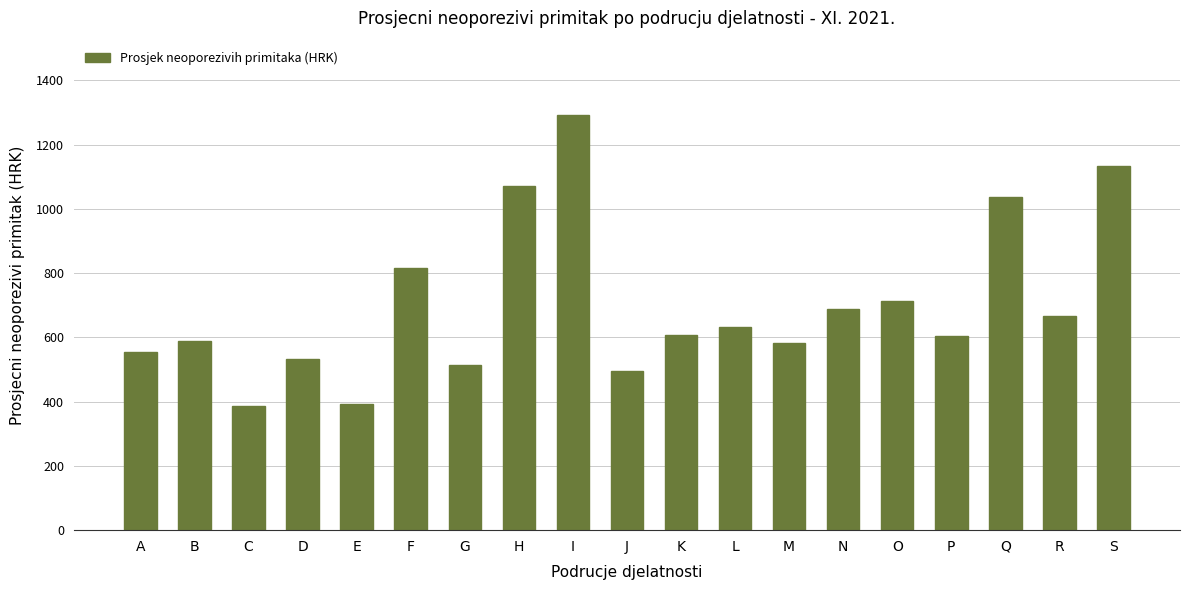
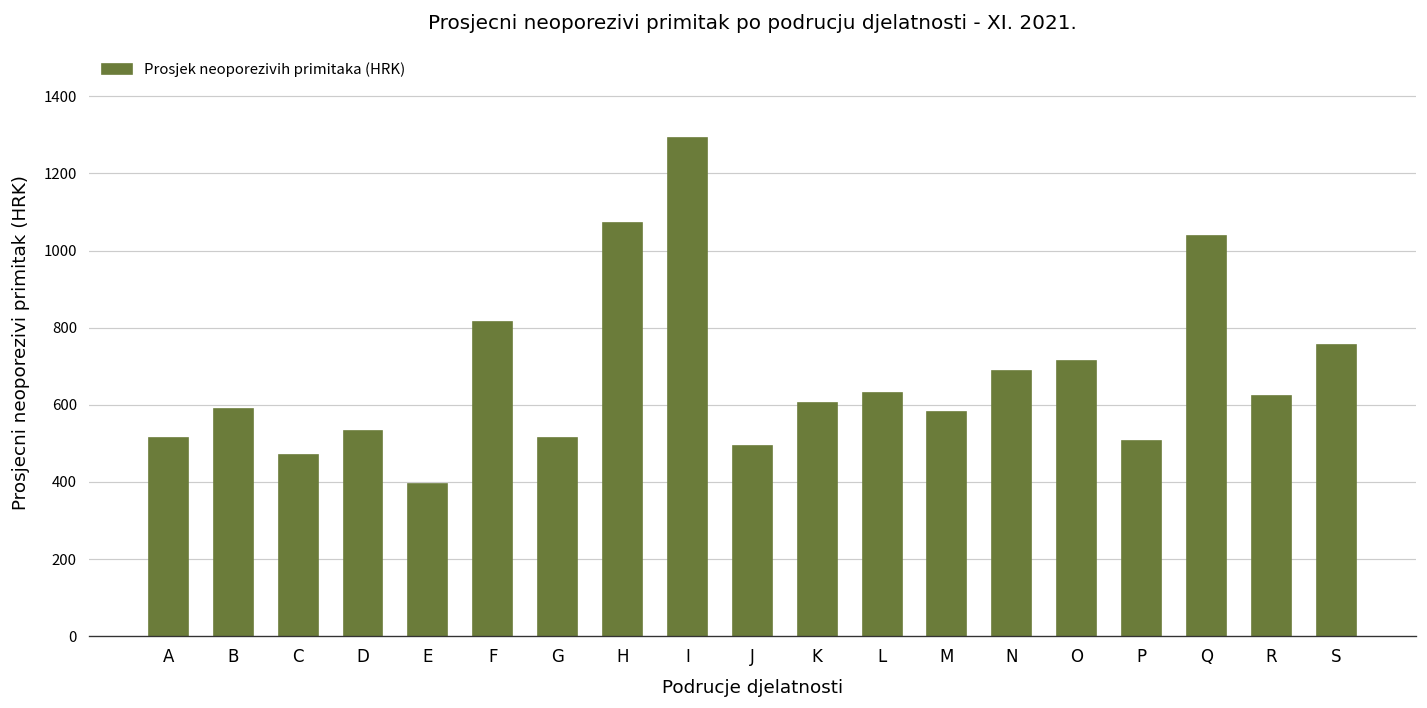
A: 560 -> 510
C: 390 -> 470
P: 610 -> 510
R: 670 -> 620
S: 1130 -> 750
